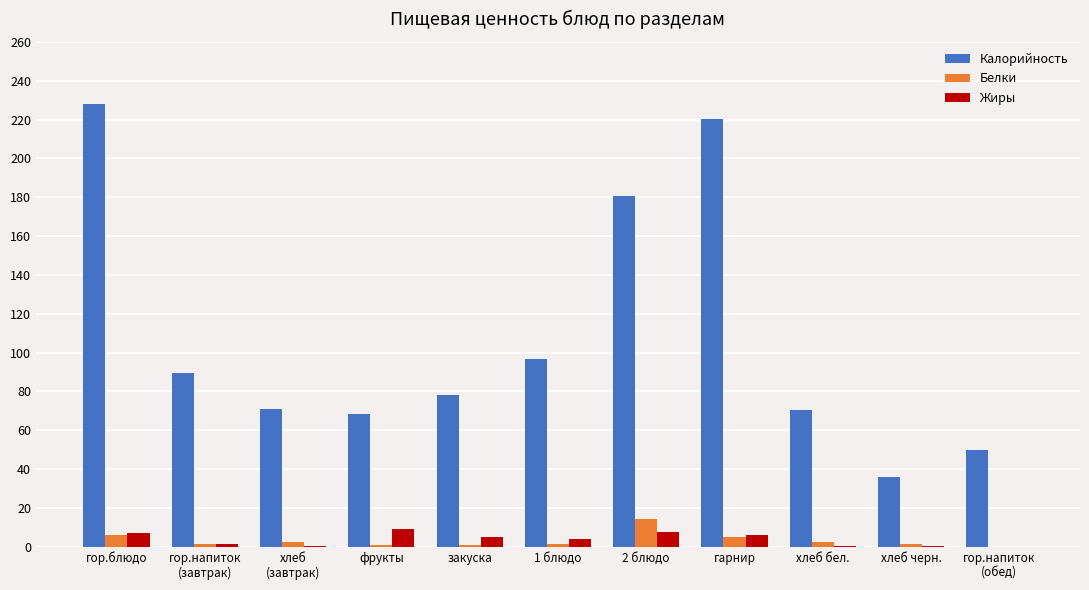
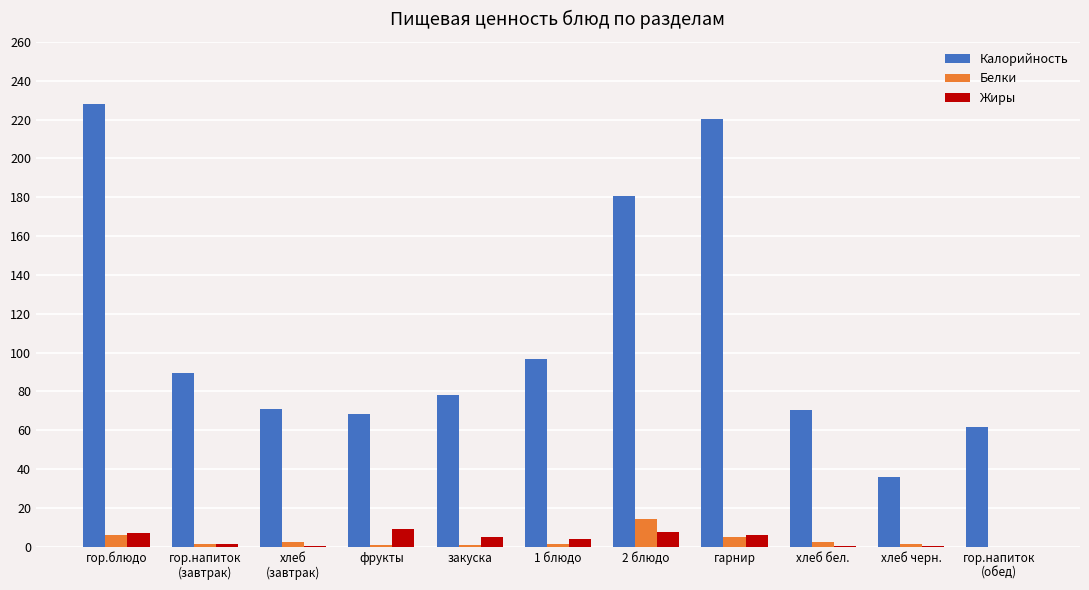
Калорийность, гор.напиток (обед): 50 -> 62
